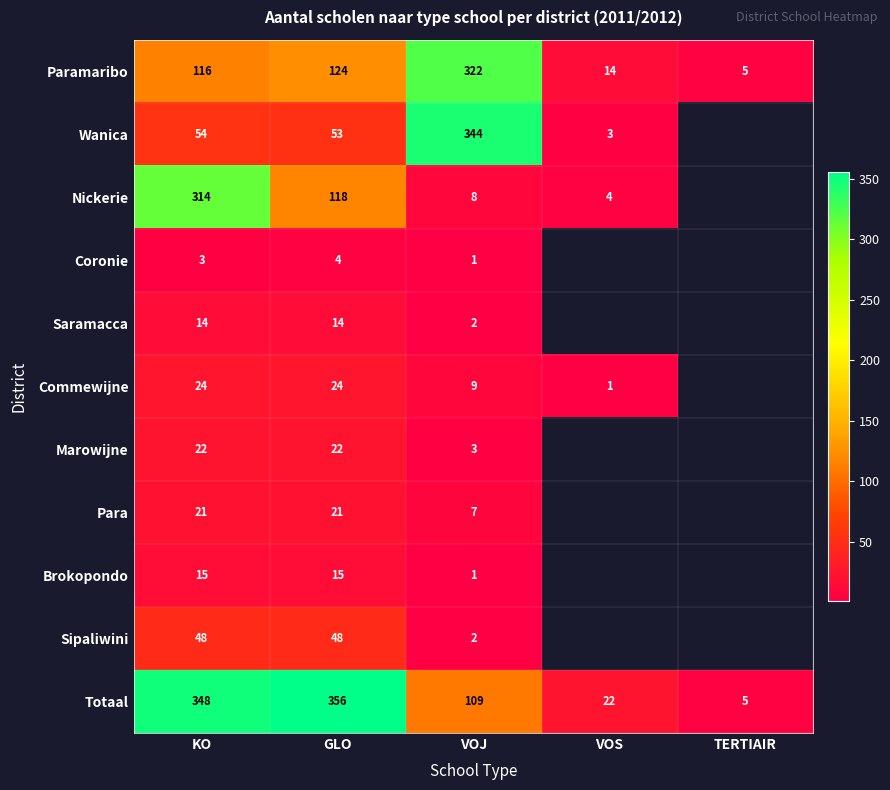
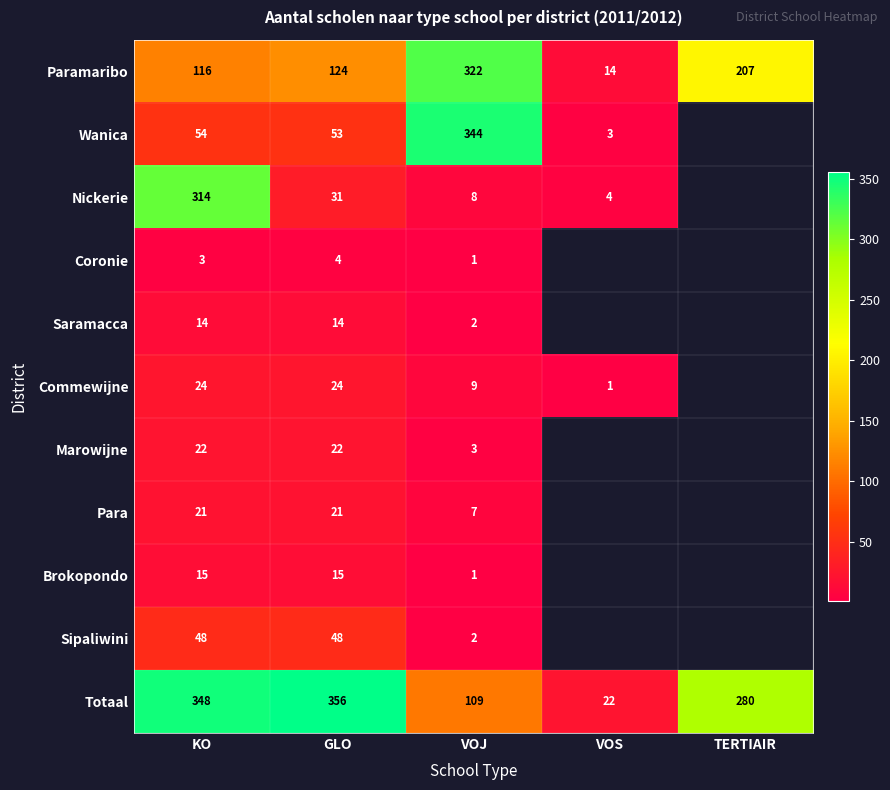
Paramaribo, TERTIAIR: 5 -> 207
Nickerie, GLO: 118 -> 31
Totaal, TERTIAIR: 5 -> 280
